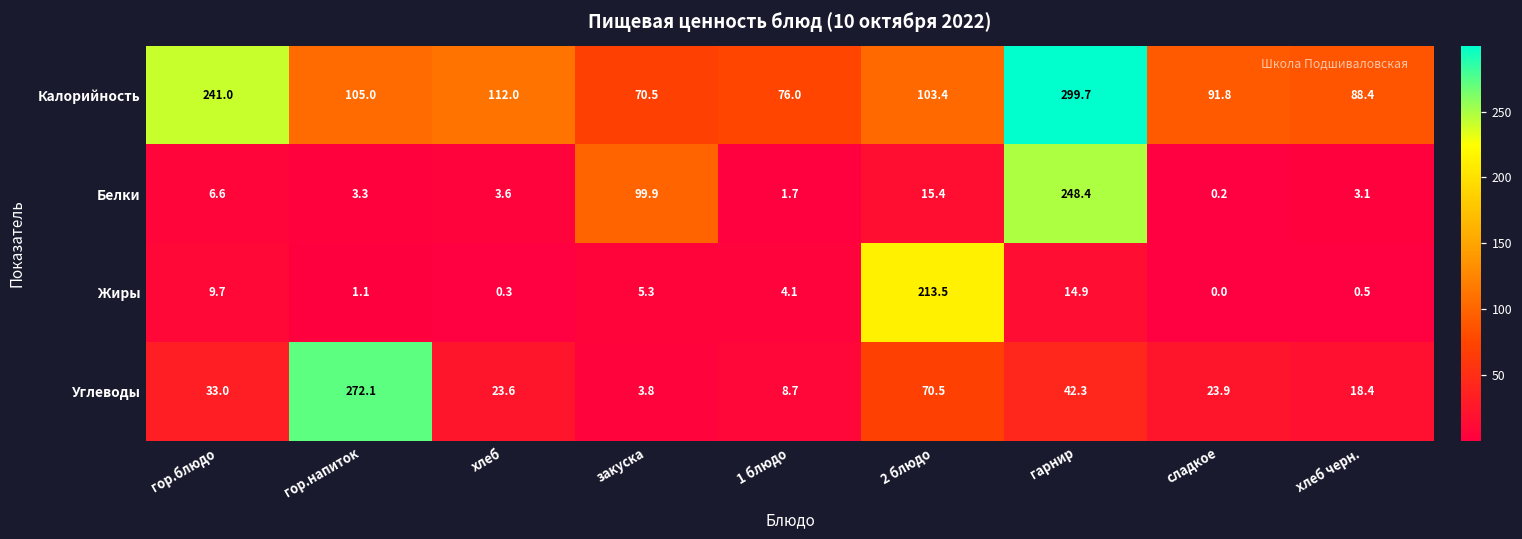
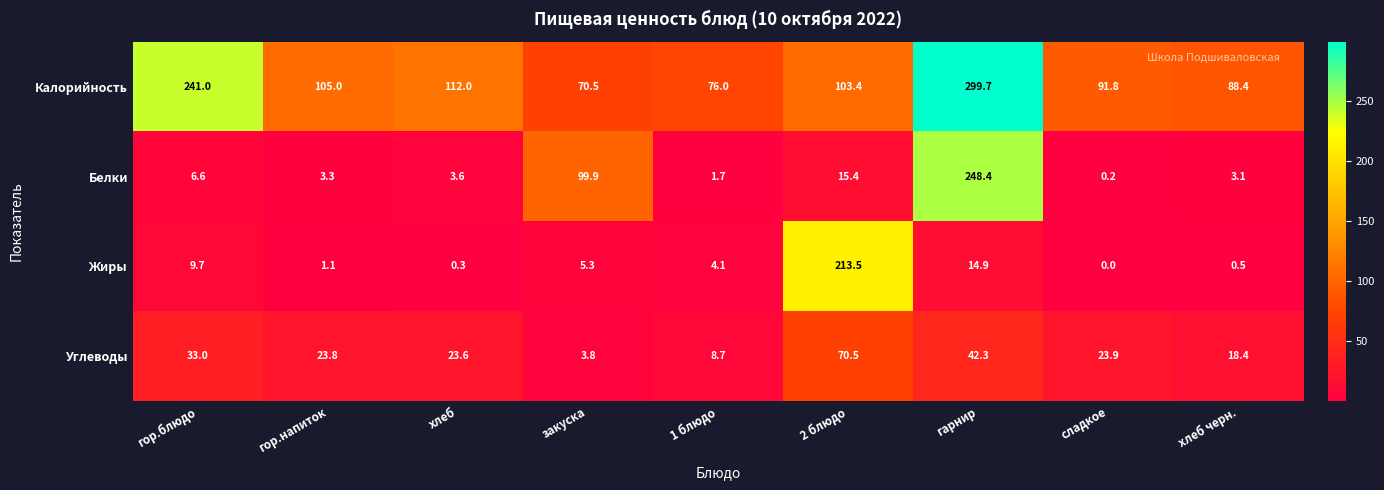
Углеводы, гор.напиток: 272.1 -> 23.8
